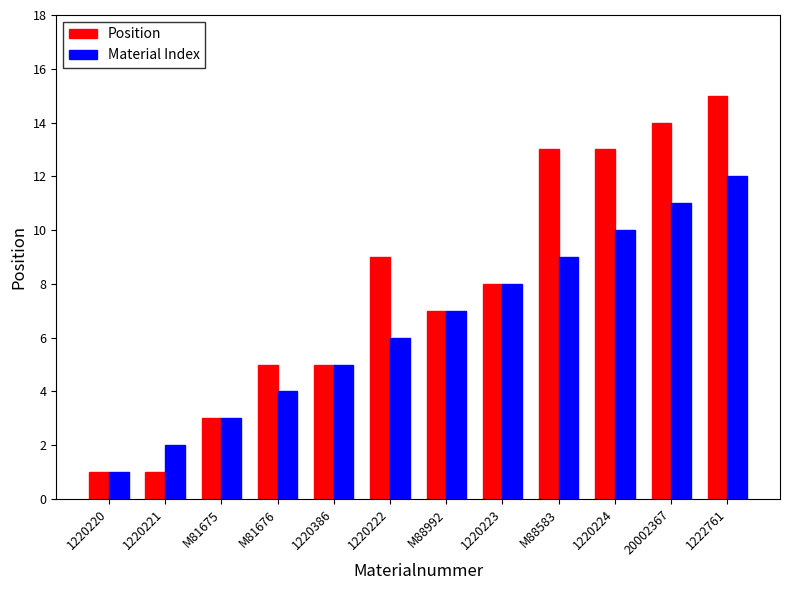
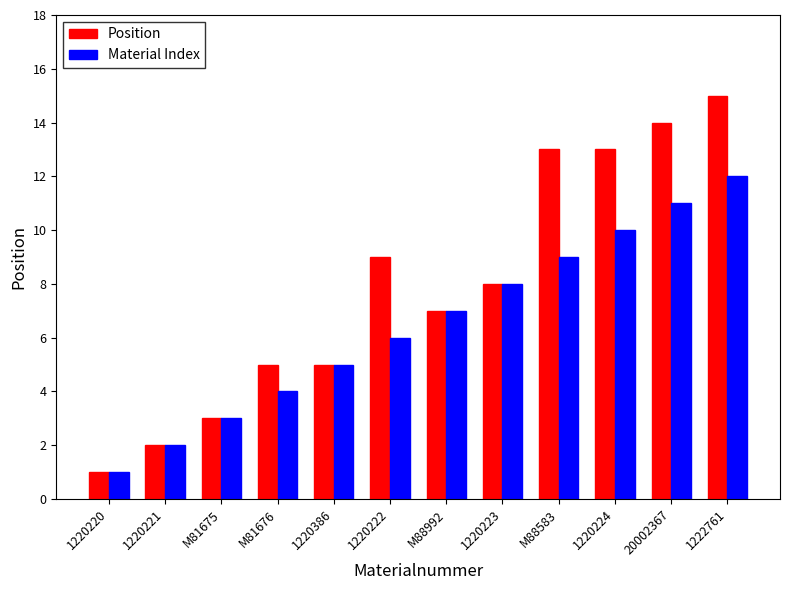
Position, 1220221: 1 -> 2
